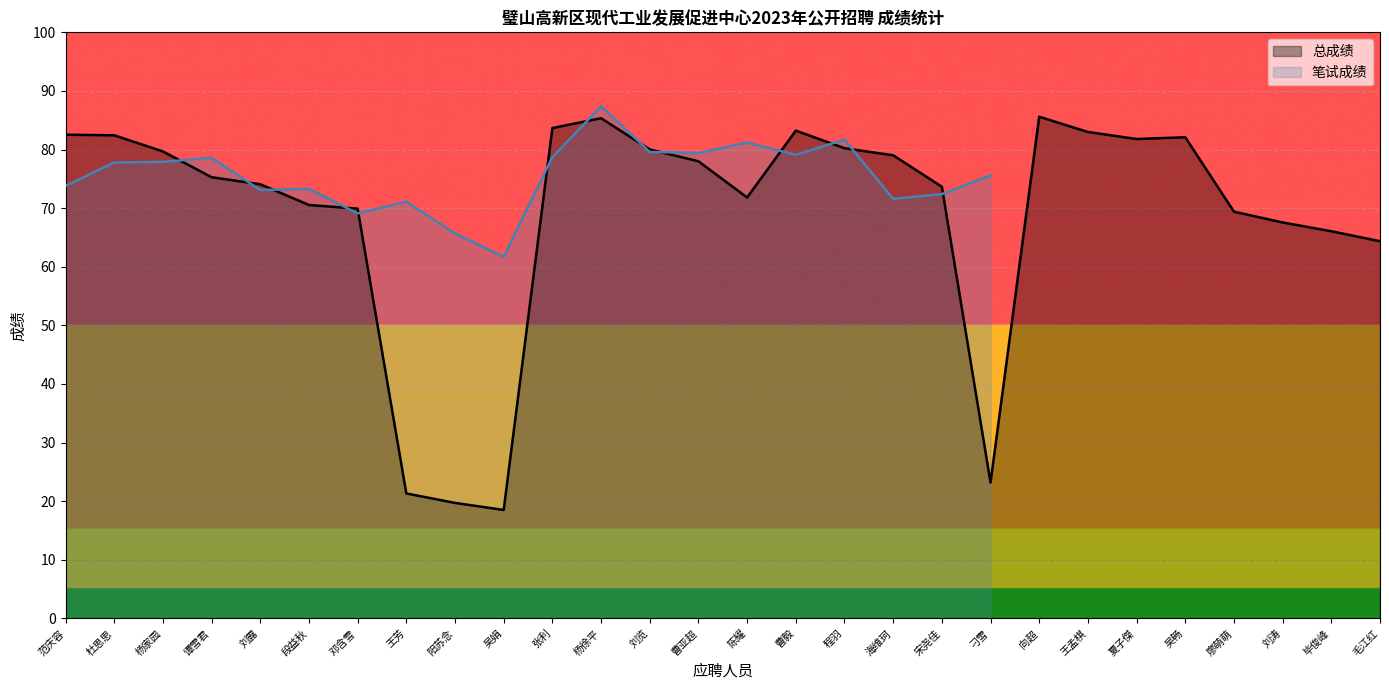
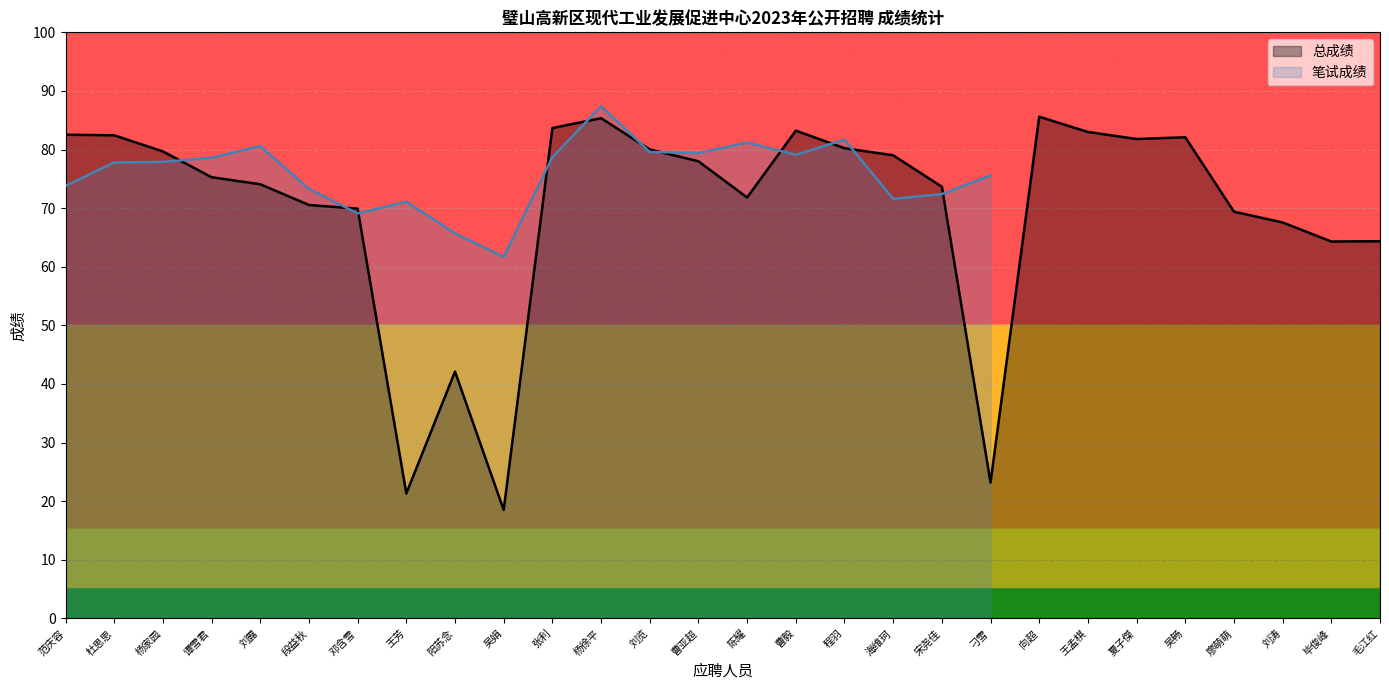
笔试成绩, 刘露: 73 -> 81
总成绩, 阳苏念: 20 -> 42
总成绩, 毕俊峰: 66 -> 64
